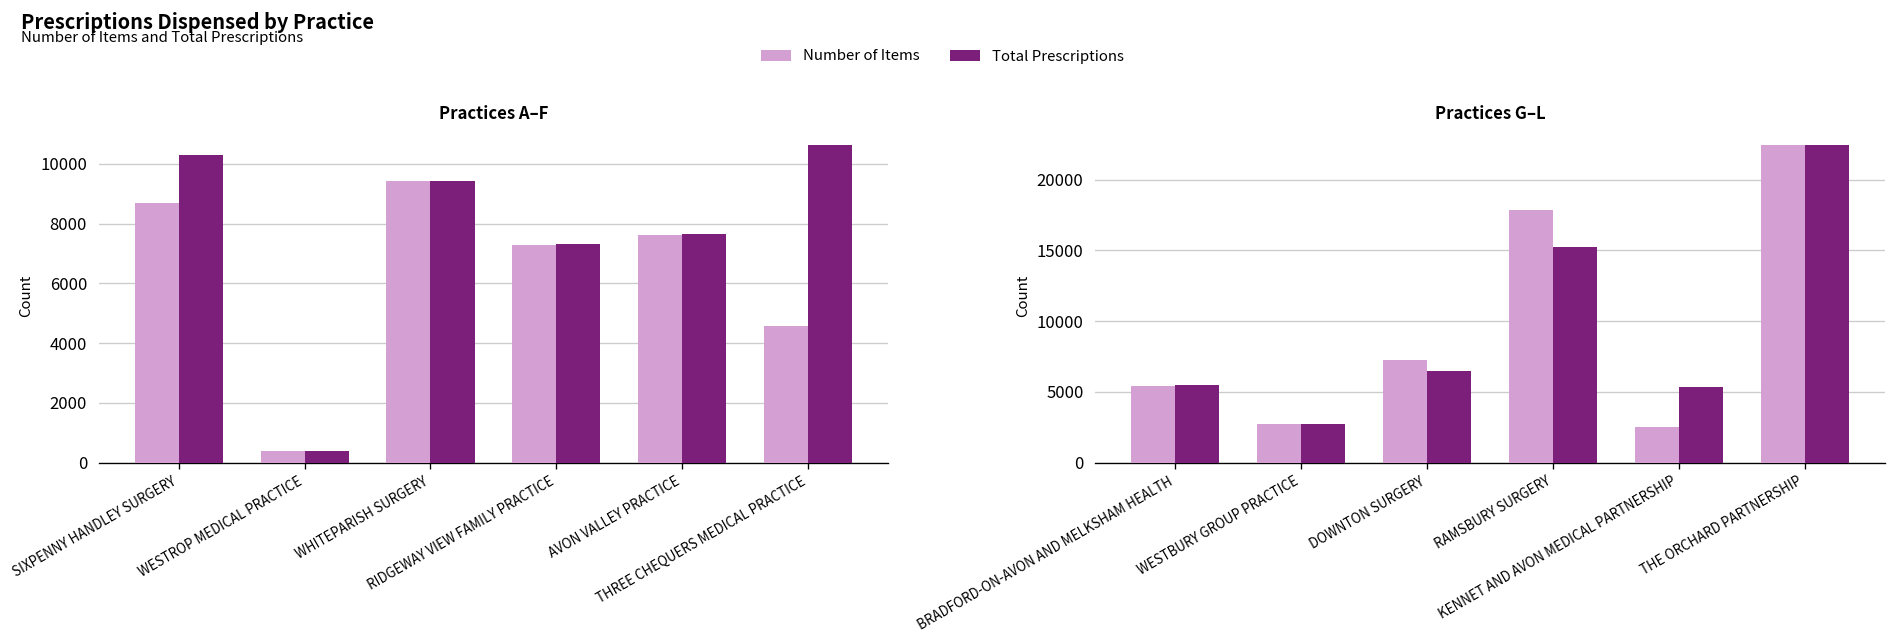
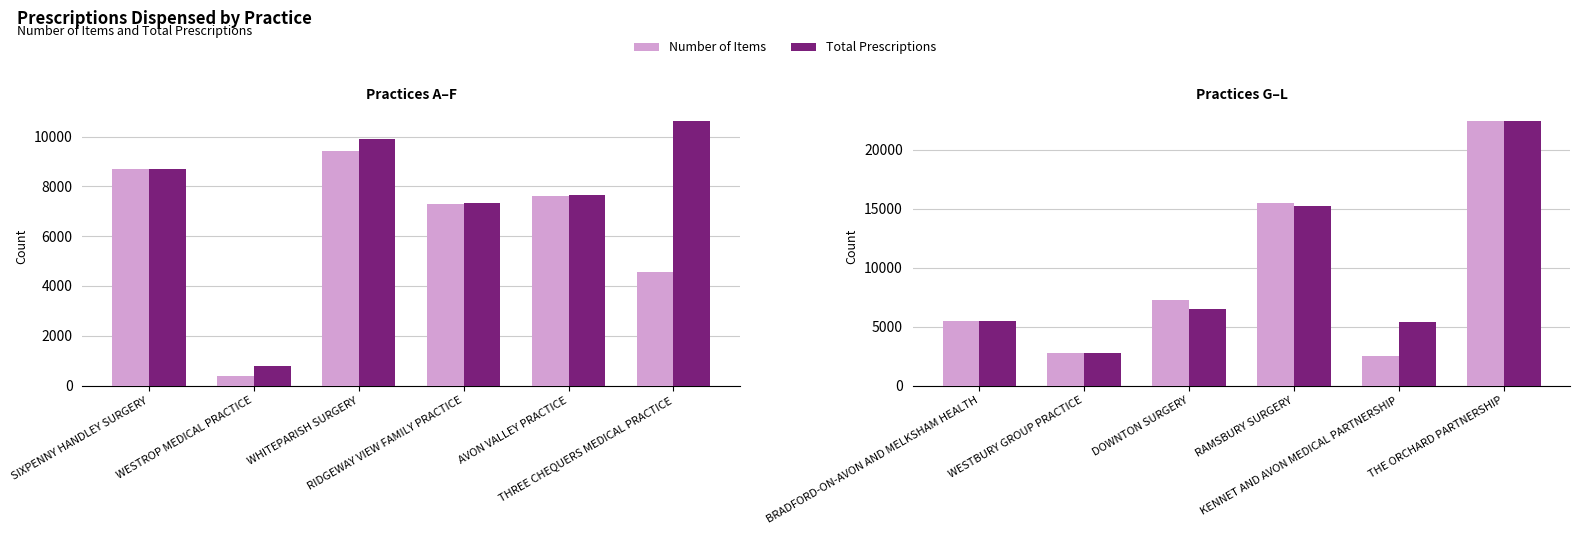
Practices A–F, Total Prescriptions, SIXPENNY HANDLEY SURGERY: 10300 -> 8700
Practices A–F, Total Prescriptions, WESTROP MEDICAL PRACTICE: 400 -> 800
Practices A–F, Total Prescriptions, WHITEPARISH SURGERY: 9400 -> 9900
Practices G–L, Number of Items, RAMSBURY SURGERY: 17900 -> 15500
